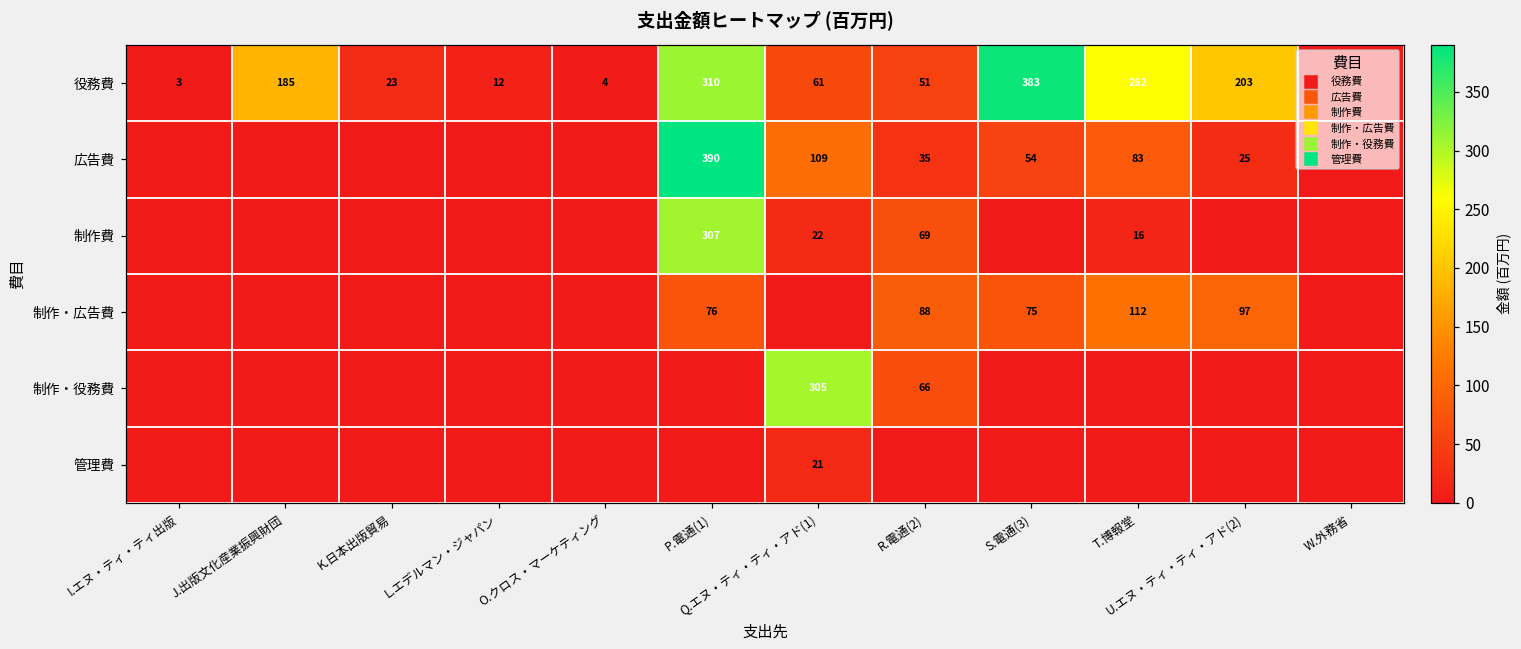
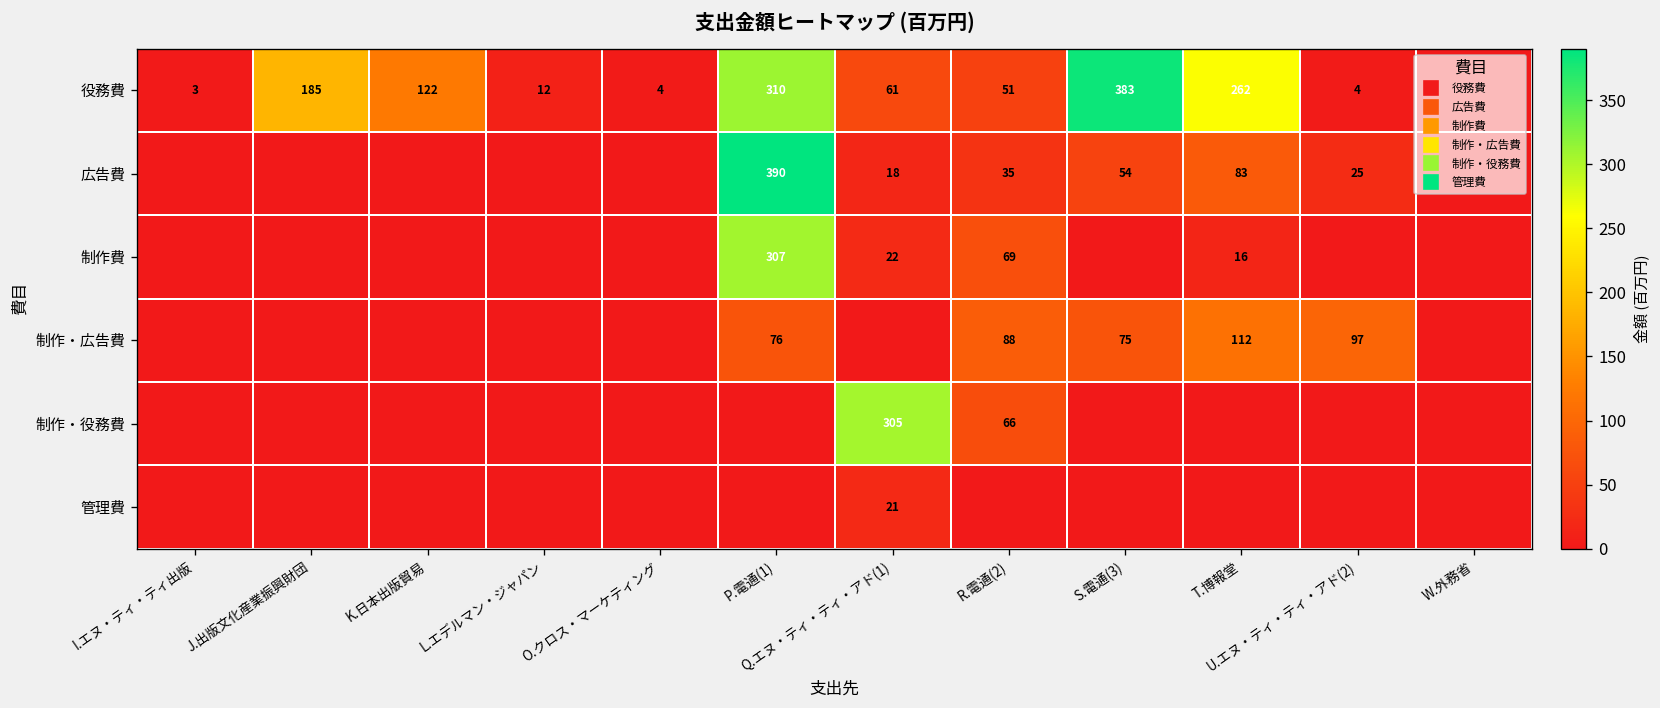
役務費, K.日本出版貿易: 23 -> 122
役務費, U.エヌ・ティ・ティ・アド(2): 203 -> 4
広告費, Q.エヌ・ティ・ティ・アド(1): 109 -> 18
